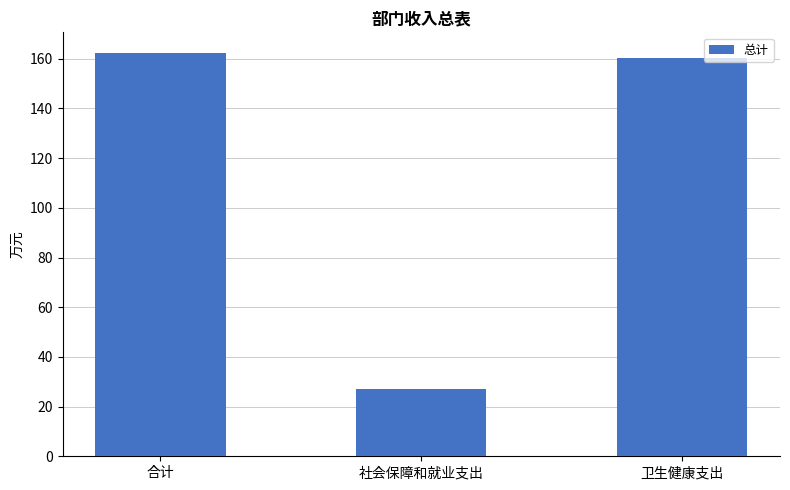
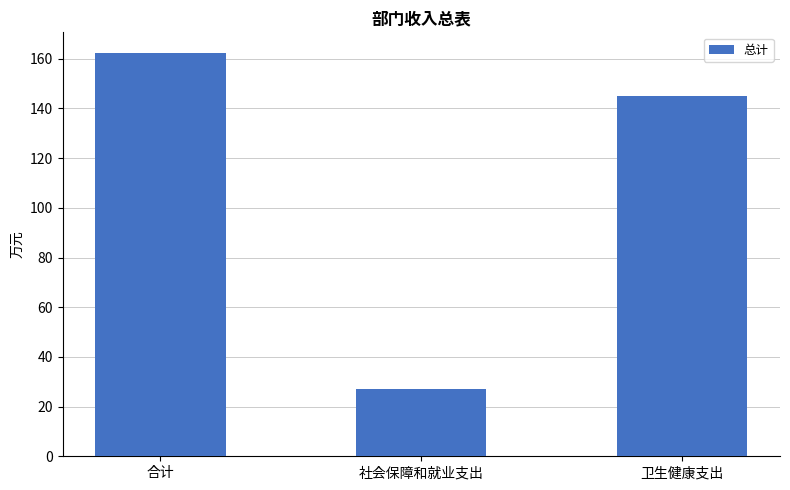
卫生健康支出: 160 -> 145
